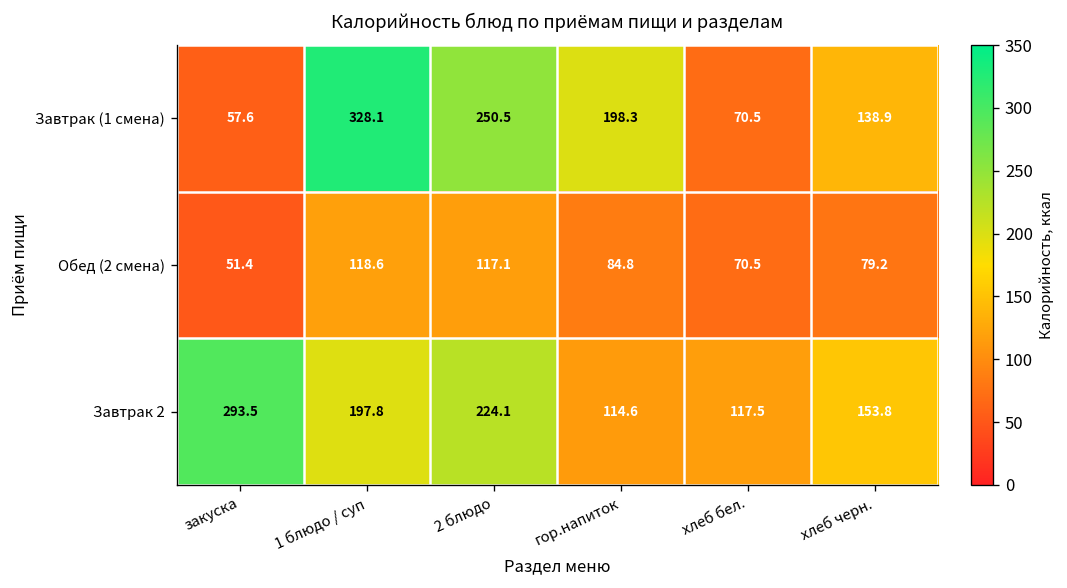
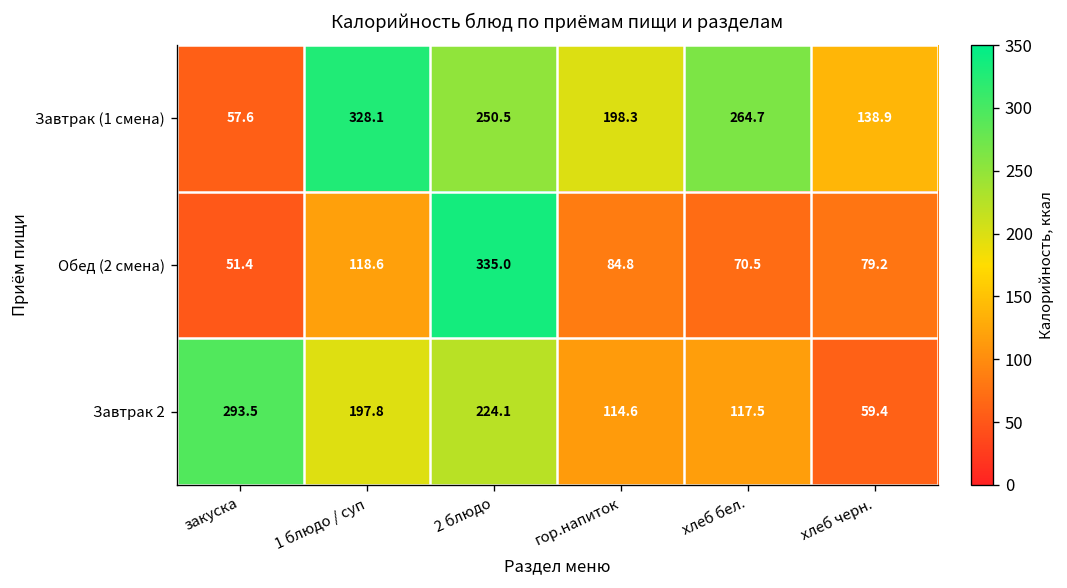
Завтрак (1 смена), хлеб бел.: 70.5 -> 264.7
Обед (2 смена), 2 блюдо: 117.1 -> 335.0
Завтрак 2, хлеб черн.: 153.8 -> 59.4
